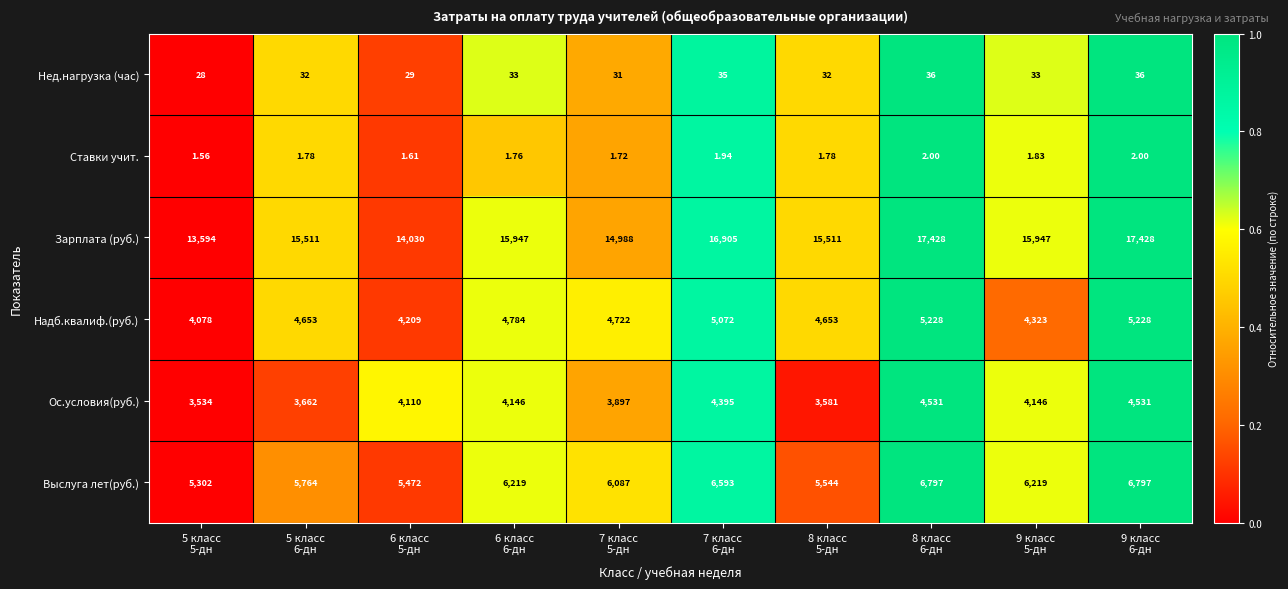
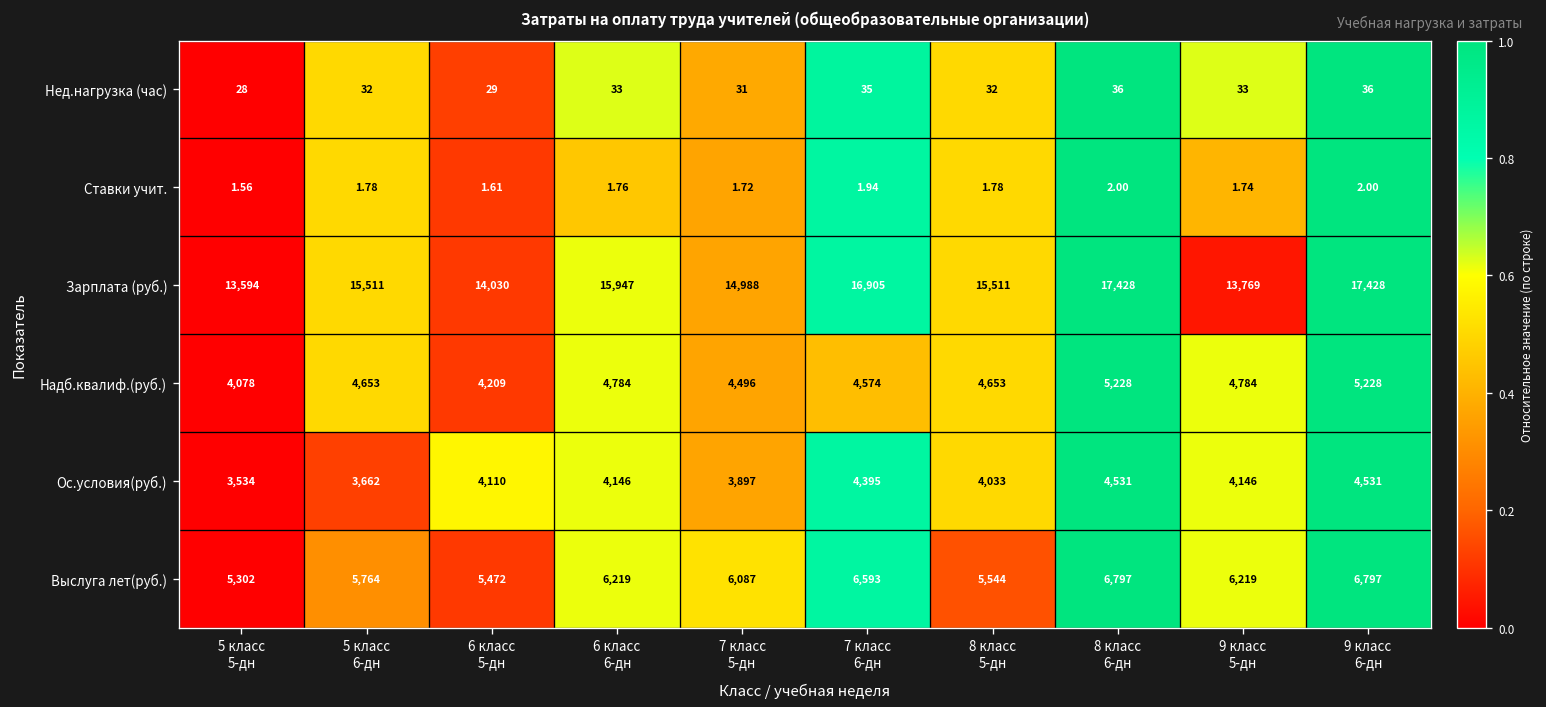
Ставки учит., 9 класс 5-дн: 1.83 -> 1.74
Зарплата (руб.), 9 класс 5-дн: 15,947 -> 13,769
Надб.квалиф.(руб.), 7 класс 5-дн: 4,722 -> 4,496
Надб.квалиф.(руб.), 7 класс 6-дн: 5,072 -> 4,574
Надб.квалиф.(руб.), 9 класс 5-дн: 4,323 -> 4,784
Ос.условия(руб.), 8 класс 5-дн: 3,581 -> 4,033
